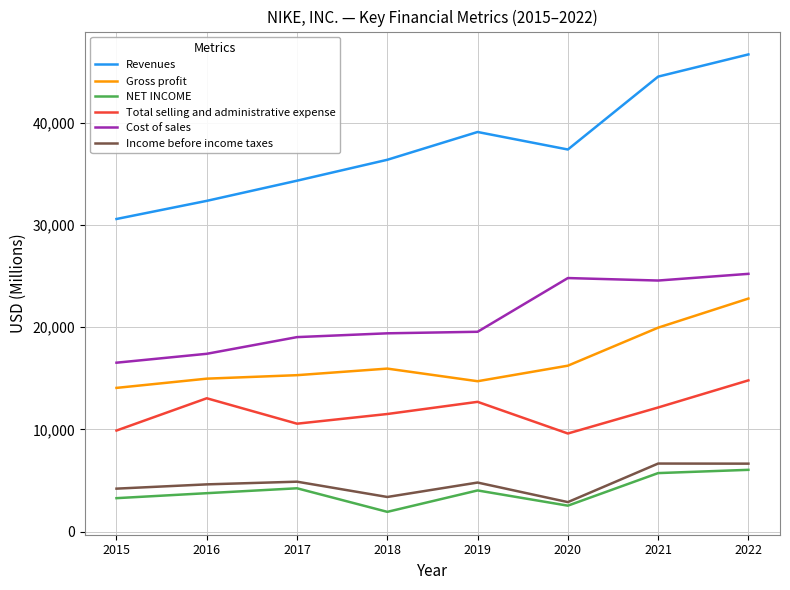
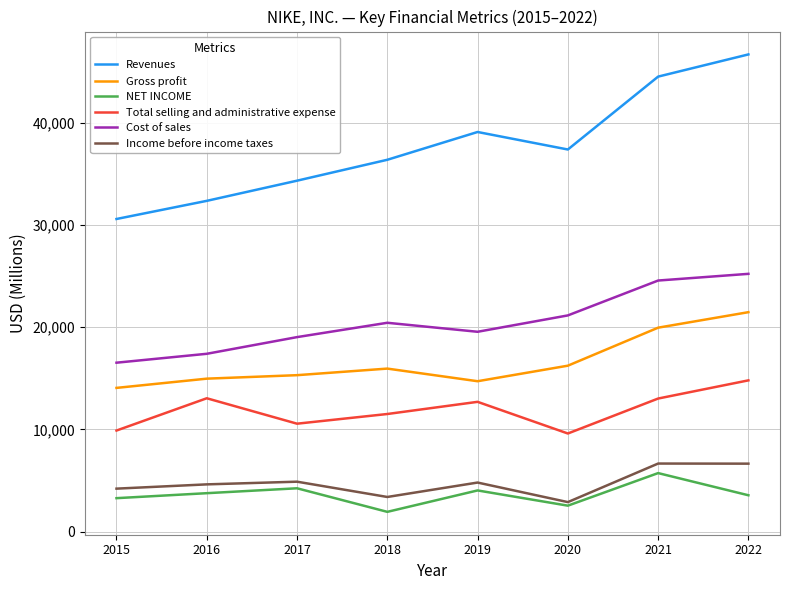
Cost of sales, 2018: 19,400 -> 20,400
Cost of sales, 2020: 24,800 -> 21,200
Total selling and administrative expense, 2021: 12,100 -> 13,000
Gross profit, 2022: 22,800 -> 21,500
NET INCOME, 2022: 6,000 -> 3,600
